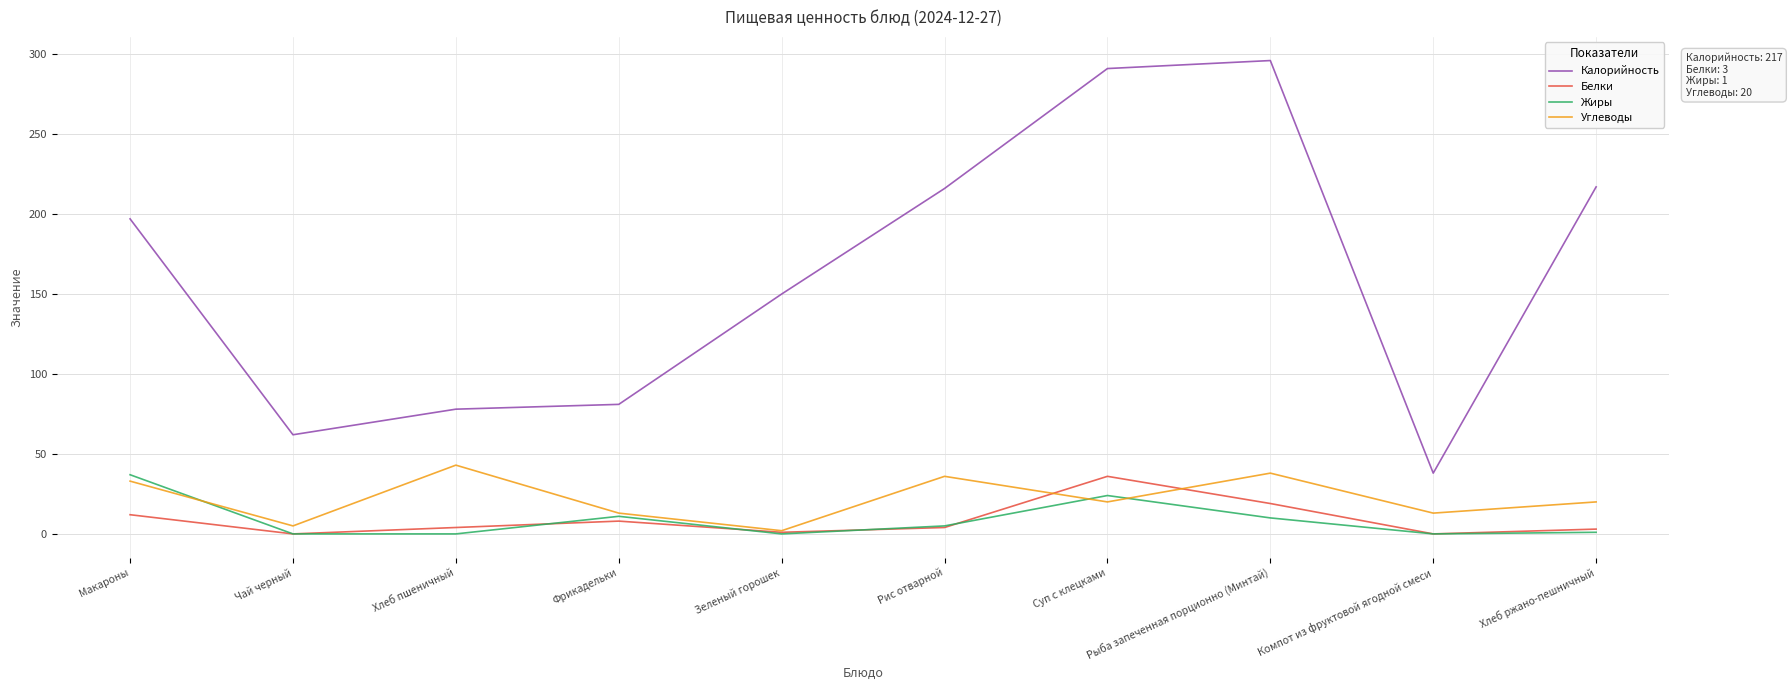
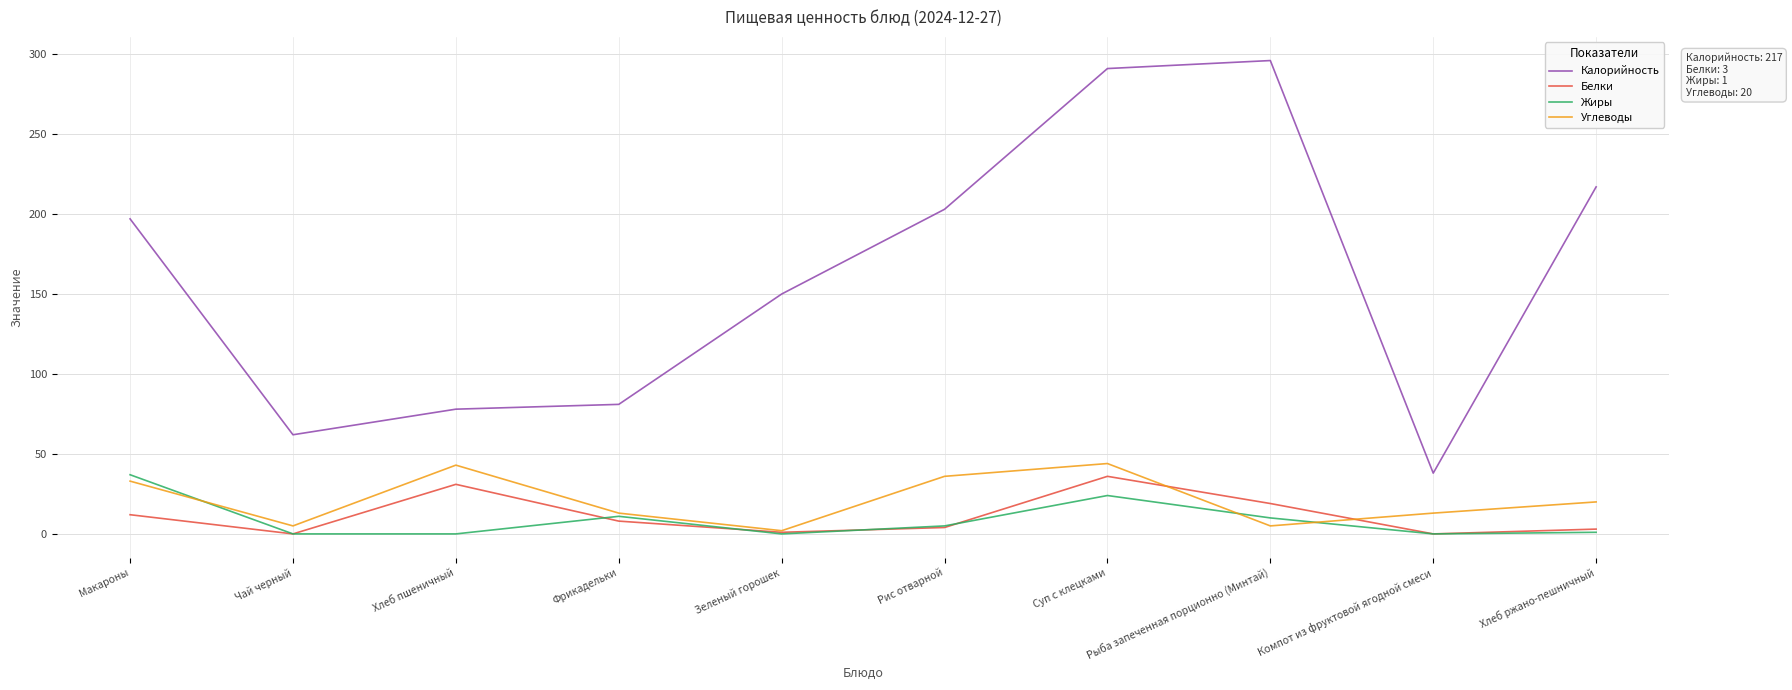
Белки, Хлеб пшеничный: 4 -> 31
Калорийность, Рис отварной: 216 -> 203
Углеводы, Суп с клецками: 20 -> 44
Углеводы, Рыба запеченная порционно (Минтай): 38 -> 5
